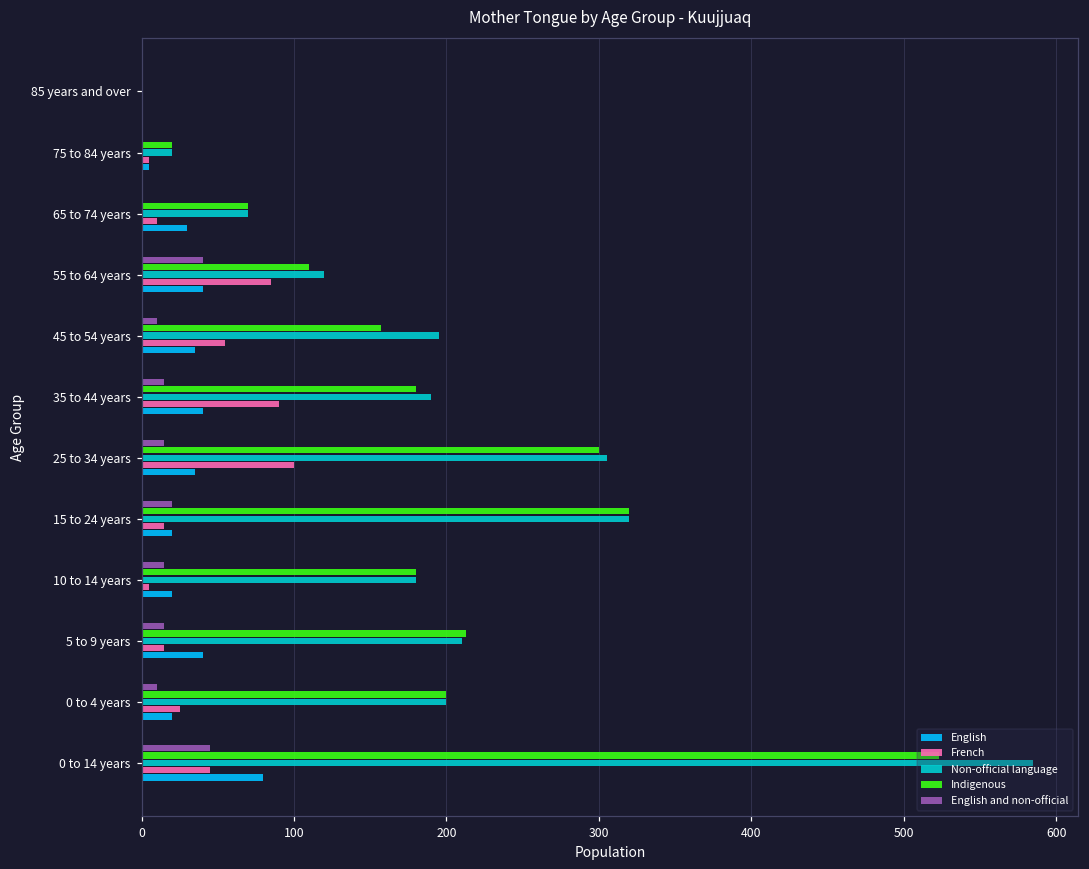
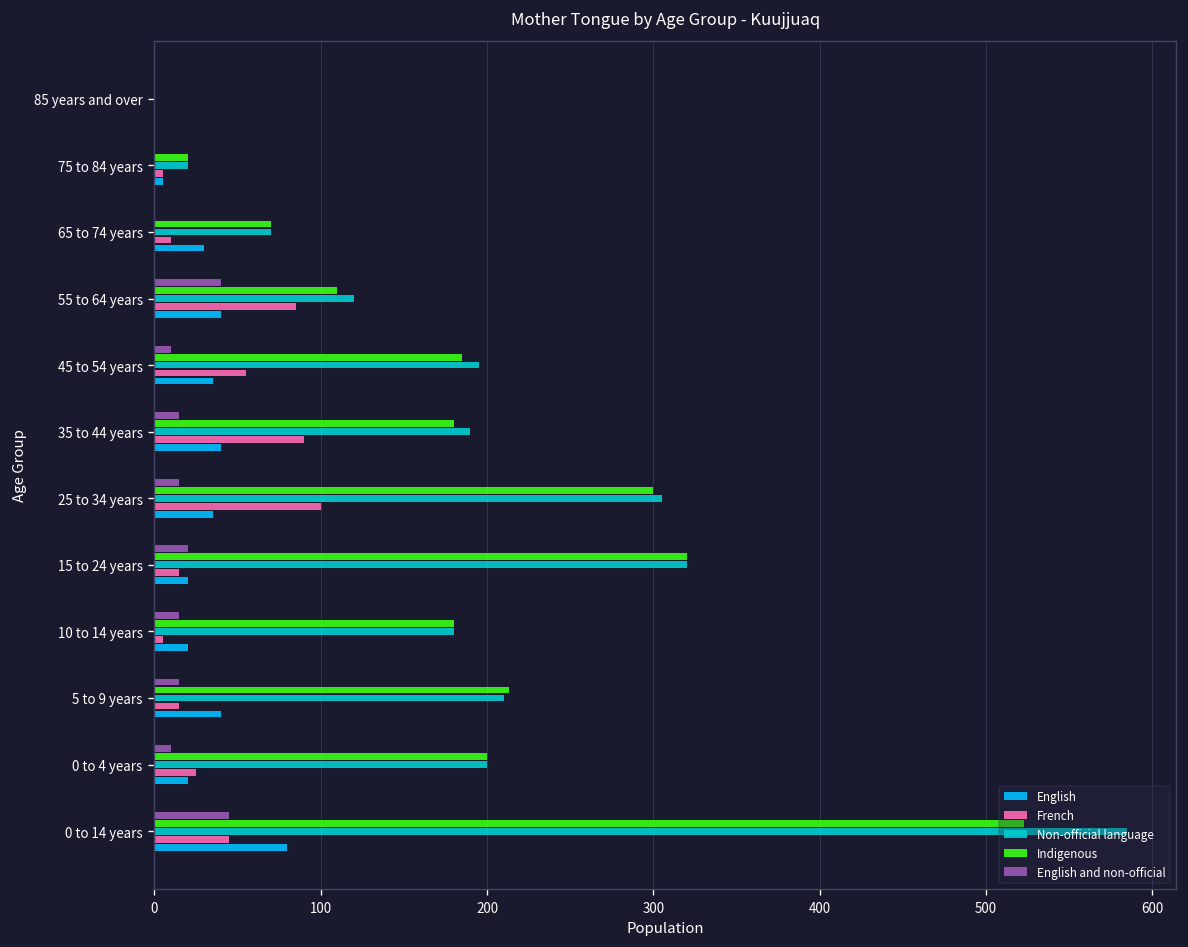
Indigenous, 45 to 54 years: 157 -> 185
